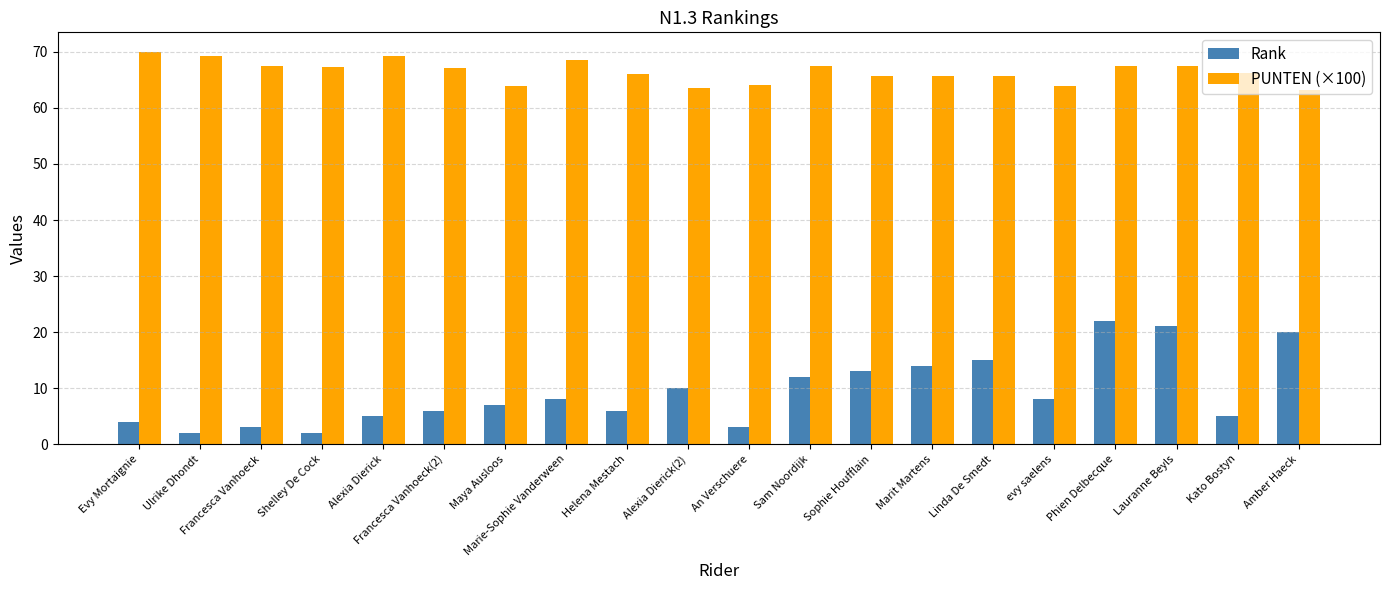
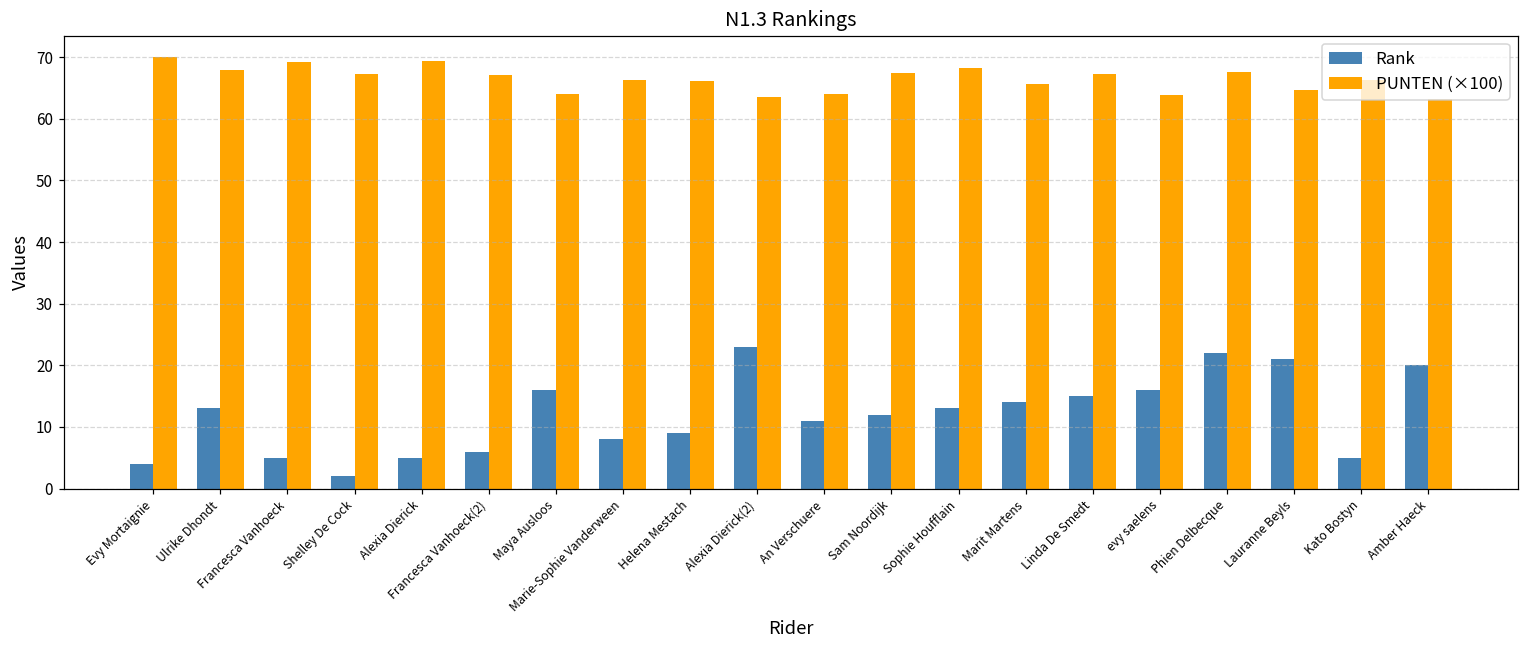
Rank, Ulrike Dhondt: 2 -> 13
PUNTEN (×100), Ulrike Dhondt: 69 -> 68
Rank, Francesca Vanhoeck: 3 -> 5
PUNTEN (×100), Francesca Vanhoeck: 68 -> 69
Rank, Maya Ausloos: 7 -> 16
PUNTEN (×100), Marie-Sophie Vanderween: 69 -> 66
Rank, Helena Mestach: 6 -> 9
Rank, Alexia Dierick(2): 10 -> 23
Rank, An Verschuere: 3 -> 11
PUNTEN (×100), Sophie Houfflain: 66 -> 68
PUNTEN (×100), Linda De Smedt: 66 -> 67
Rank, evy saelens: 8 -> 16
PUNTEN (×100), Lauranne Beyls: 67 -> 65
